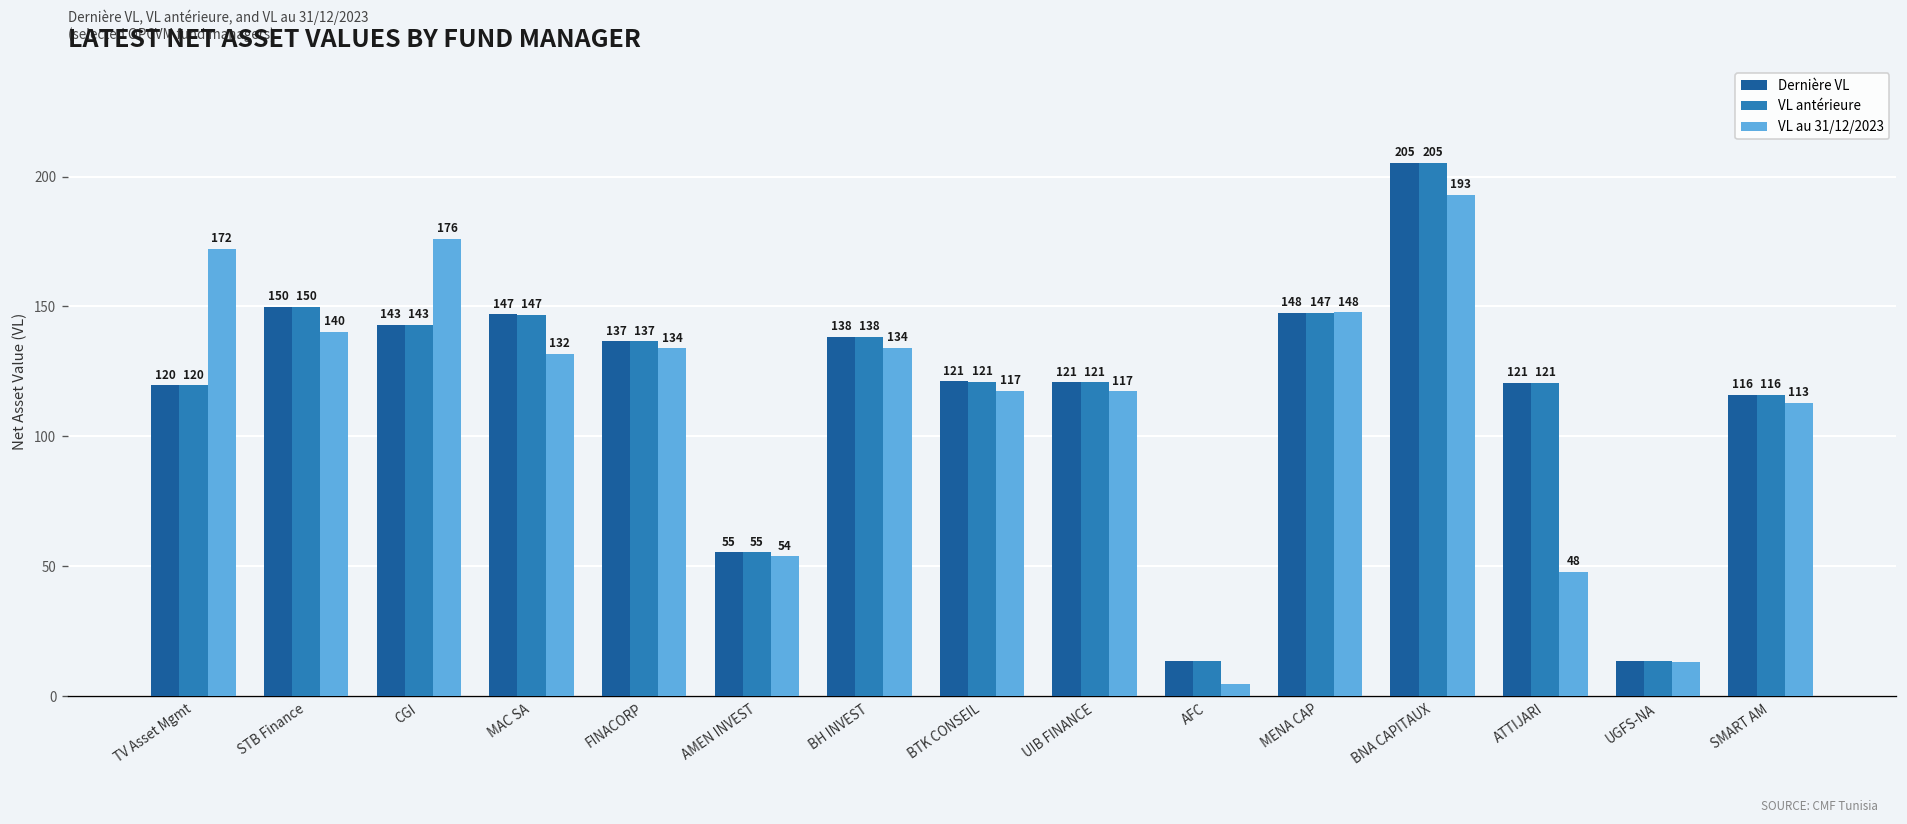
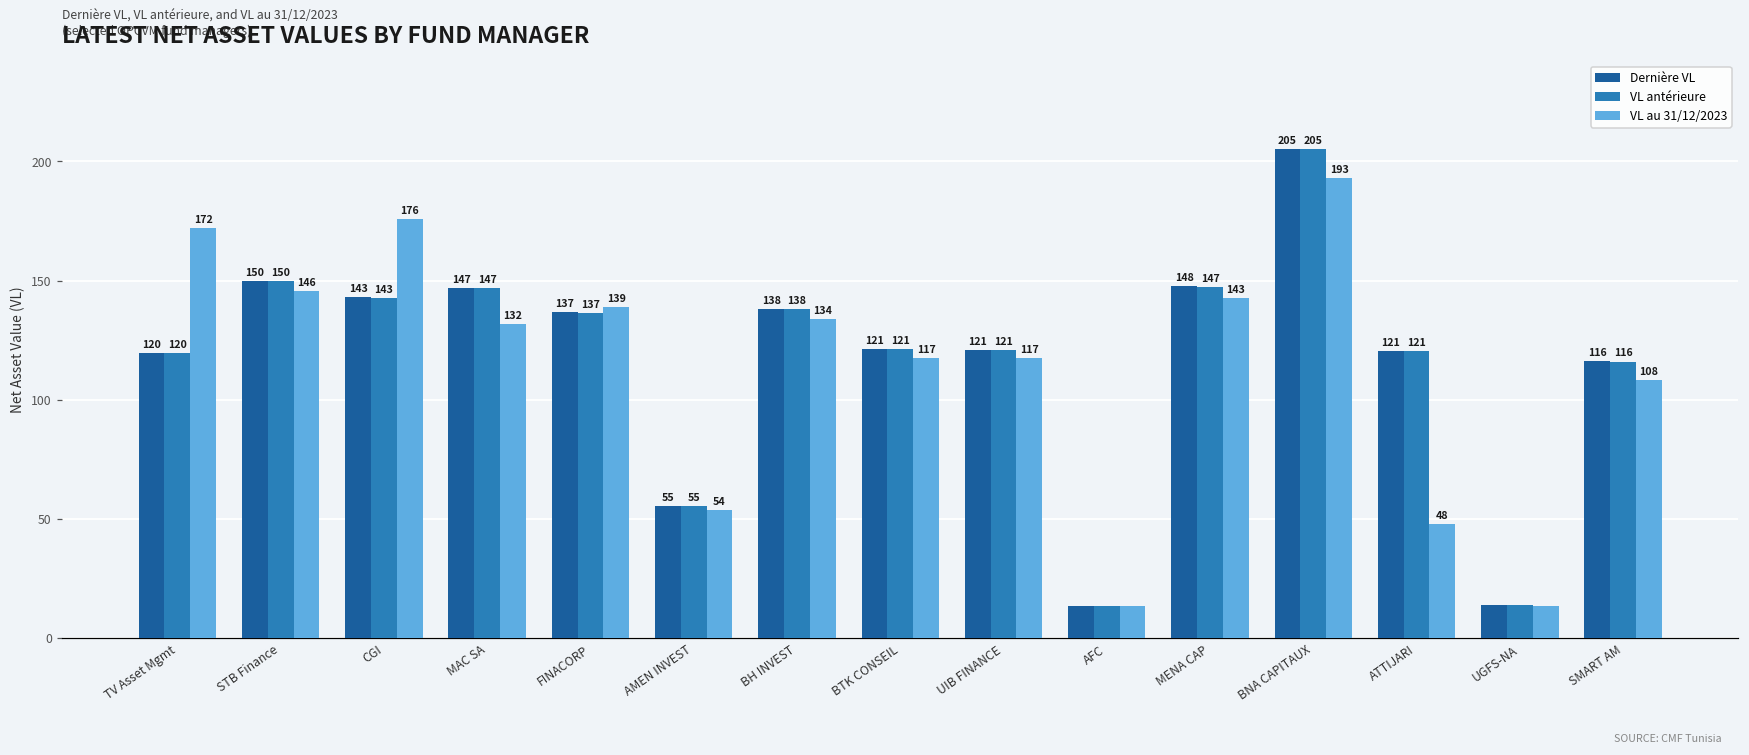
VL au 31/12/2023, STB Finance: 140 -> 146
VL au 31/12/2023, FINACORP: 134 -> 139
VL au 31/12/2023, AFC: 5 -> 13
VL au 31/12/2023, MENA CAP: 148 -> 143
VL au 31/12/2023, SMART AM: 113 -> 108
